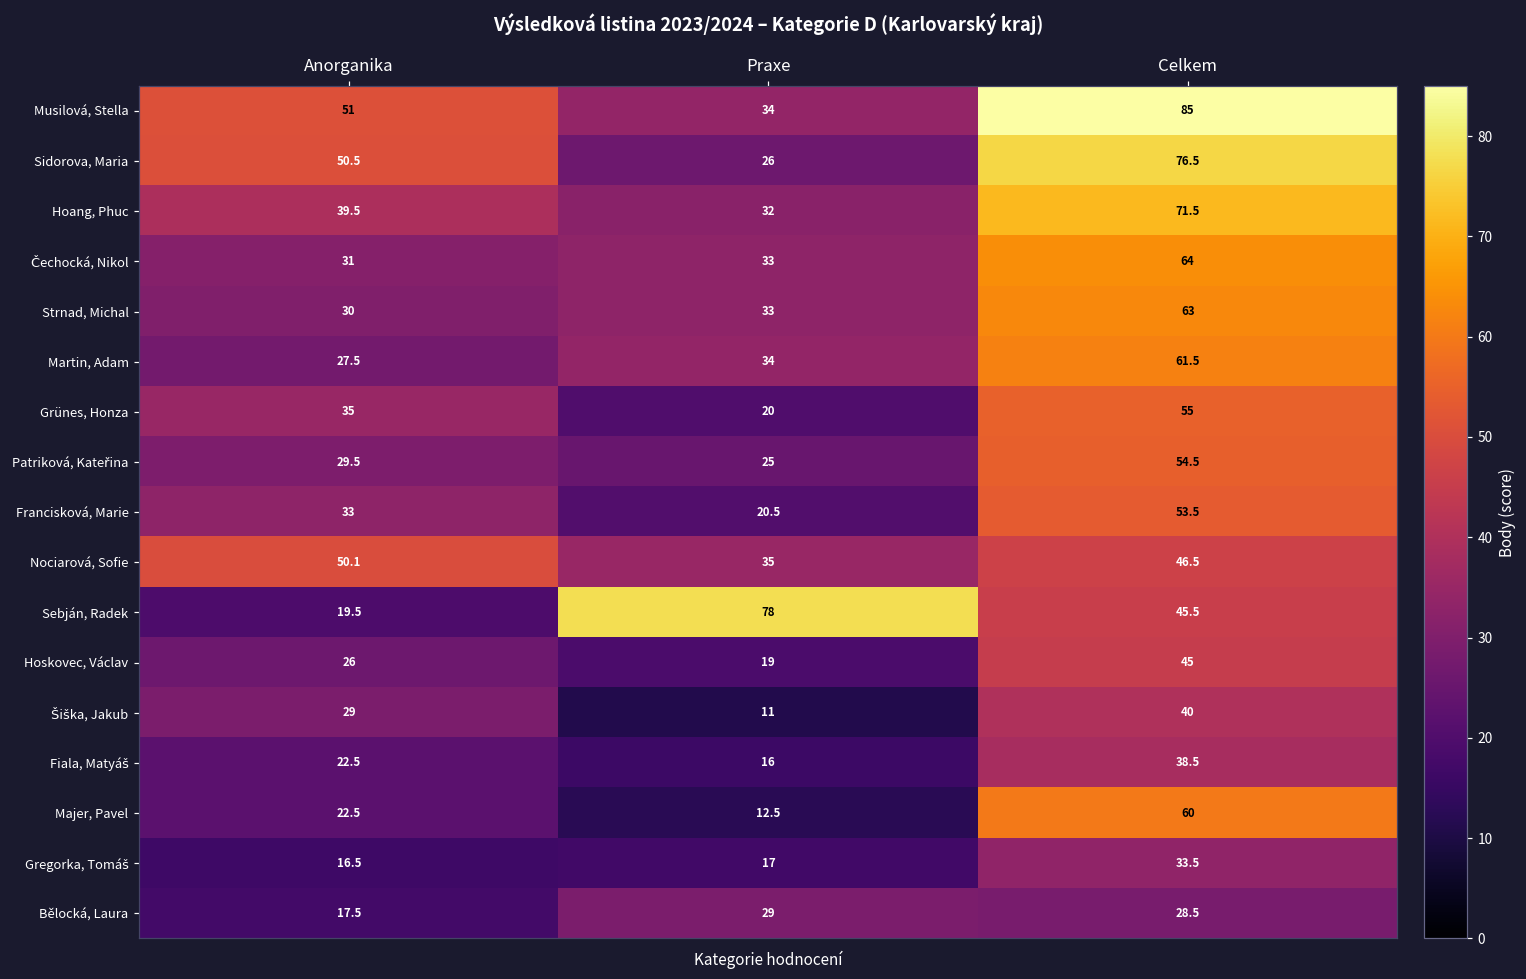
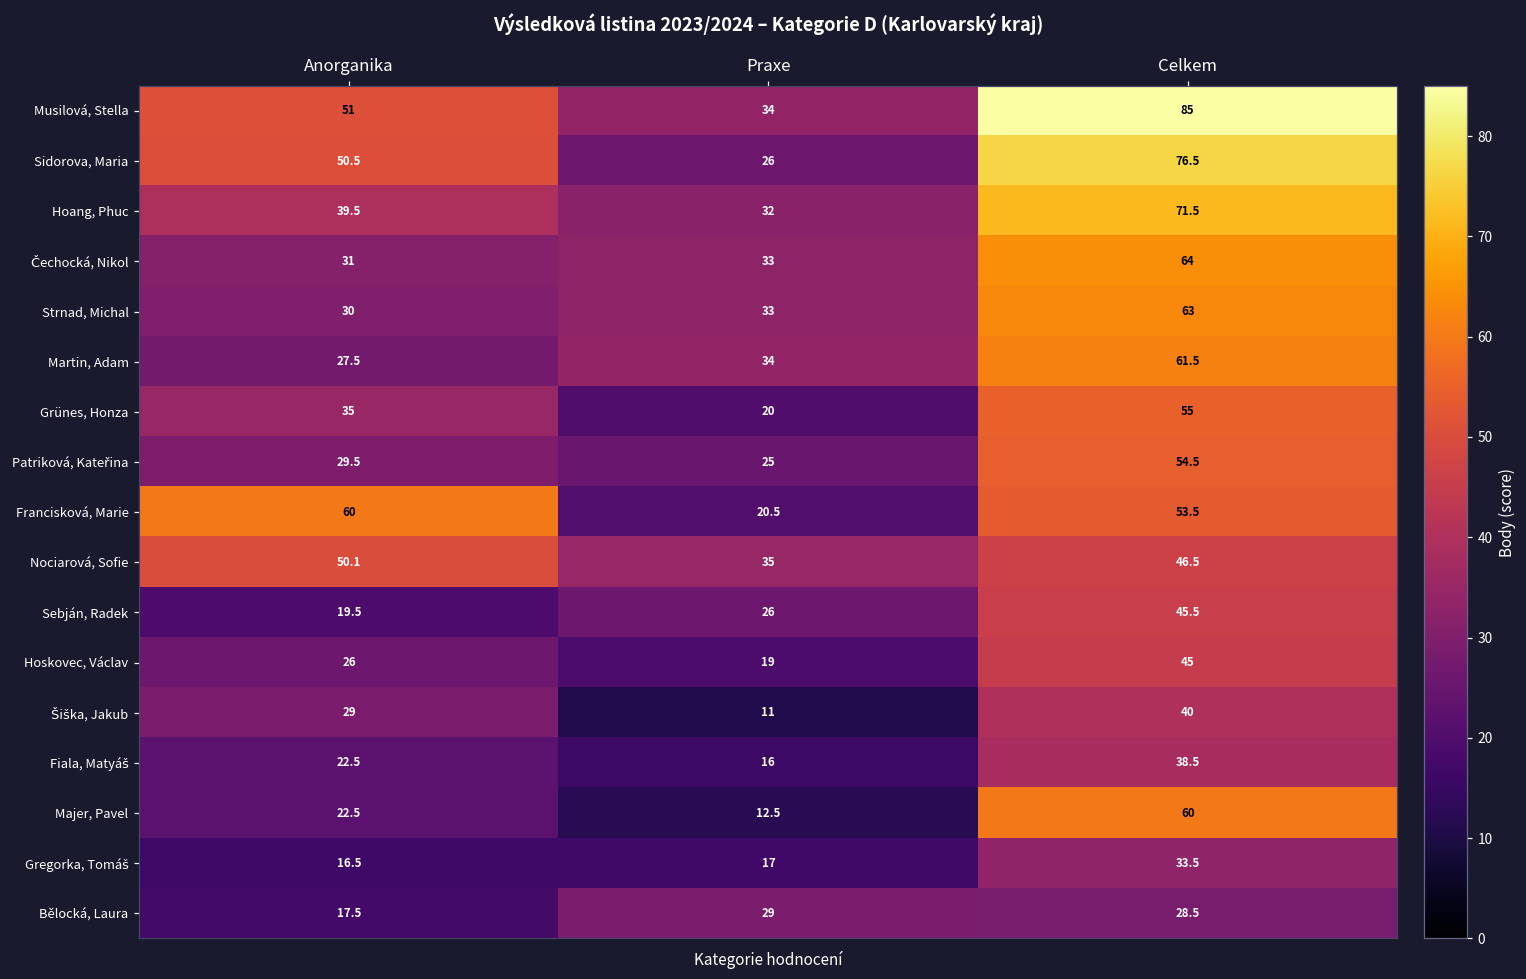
Francisková, Marie, Anorganika: 33 -> 60
Sebján, Radek, Praxe: 78 -> 26
